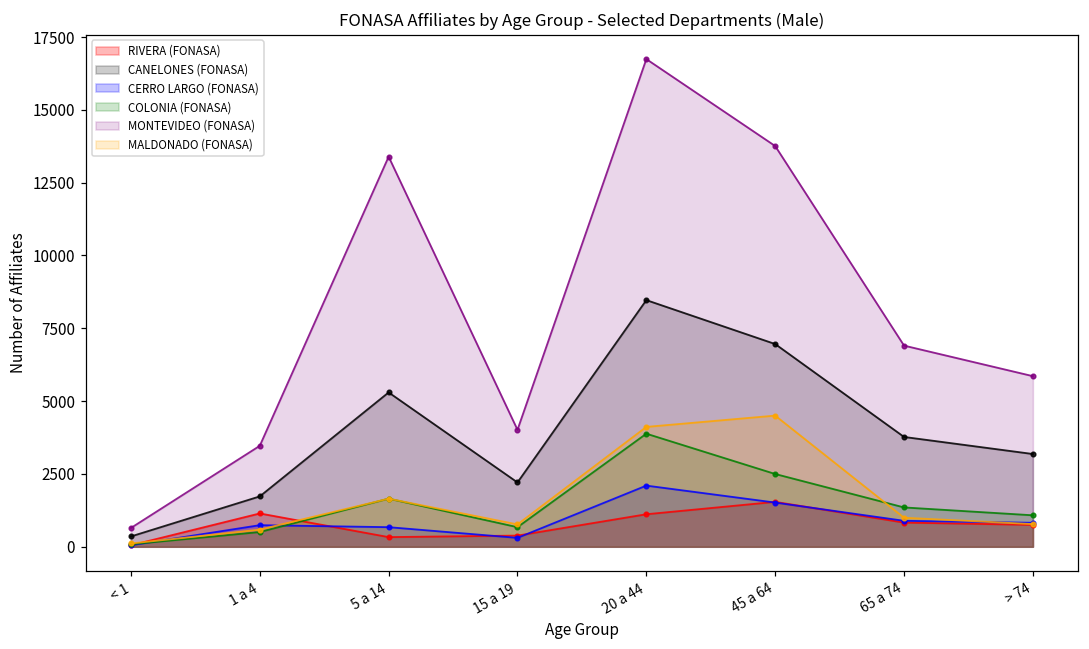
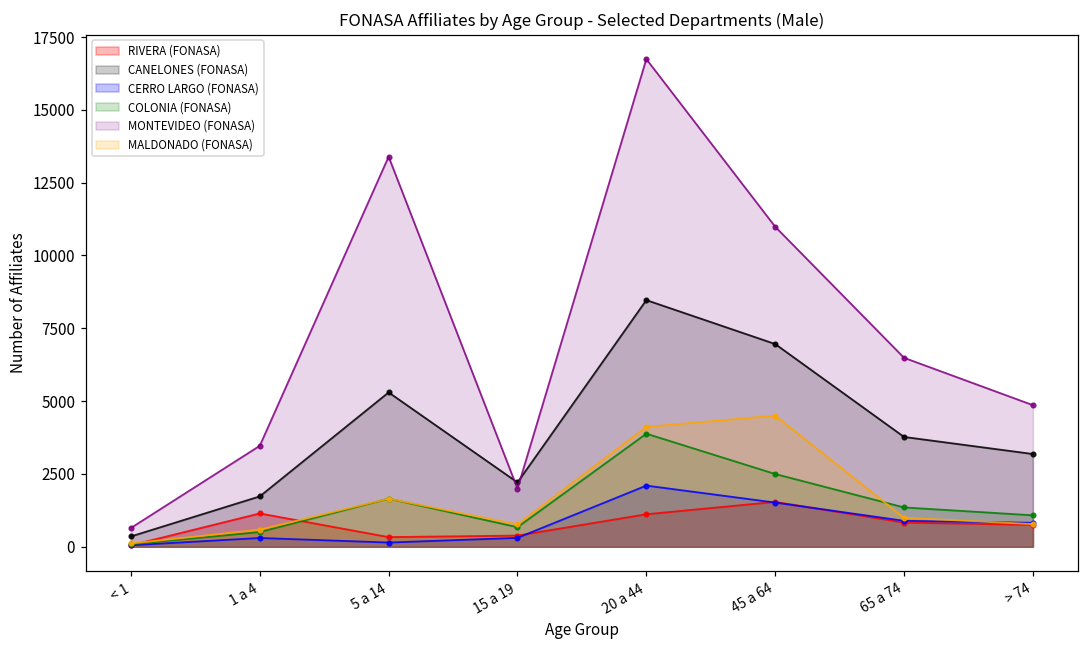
CERRO LARGO (FONASA), 1 a 4: 700 -> 300
CERRO LARGO (FONASA), 5 a 14: 700 -> 100
MONTEVIDEO (FONASA), 15 a 19: 4000 -> 2000
MONTEVIDEO (FONASA), 45 a 64: 13800 -> 11000
MONTEVIDEO (FONASA), 65 a 74: 6900 -> 6500
MONTEVIDEO (FONASA), > 74: 5900 -> 4900
